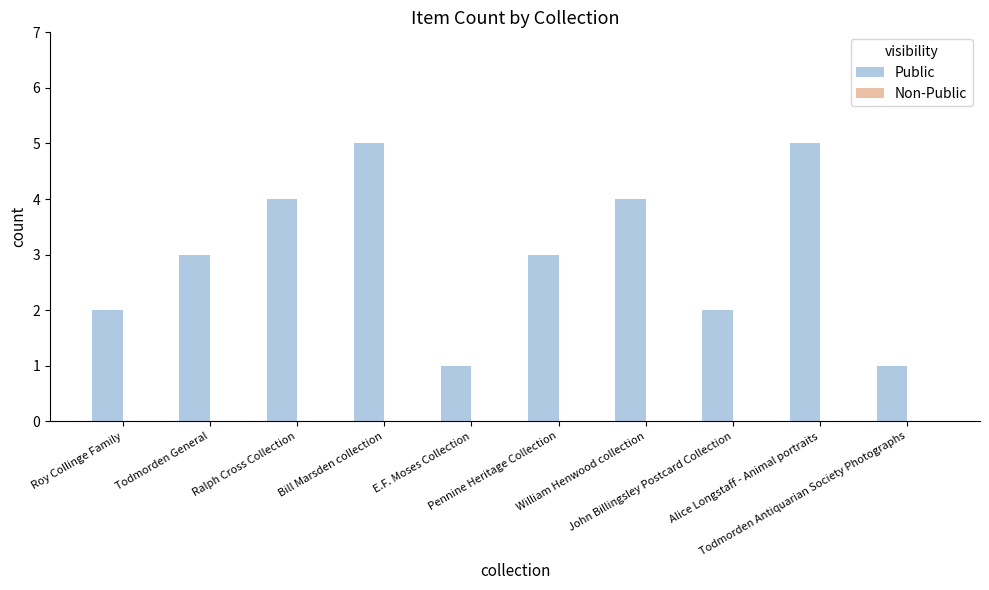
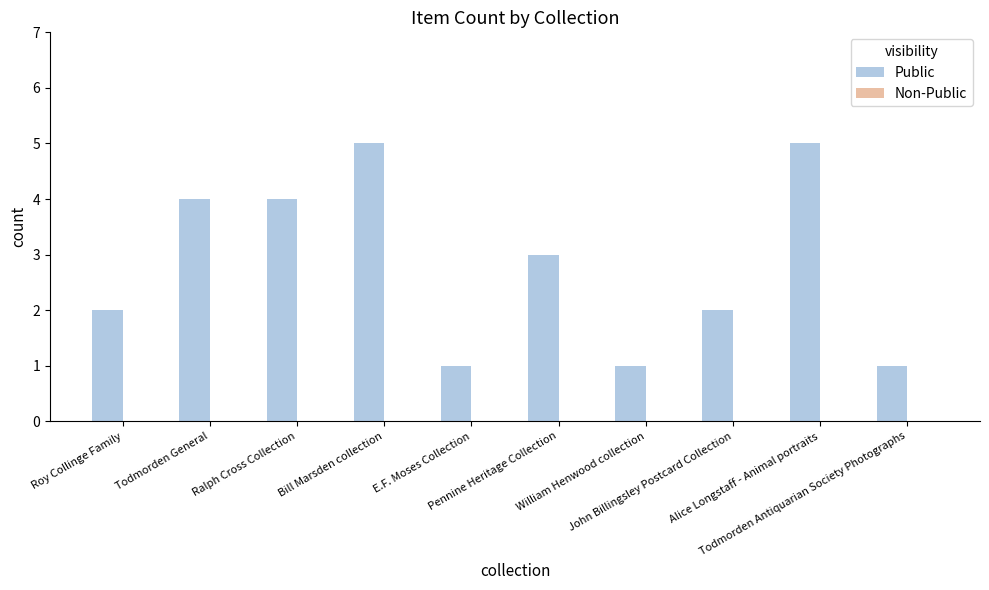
Public, Todmorden General: 3 -> 4
Public, William Henwood collection: 4 -> 1
